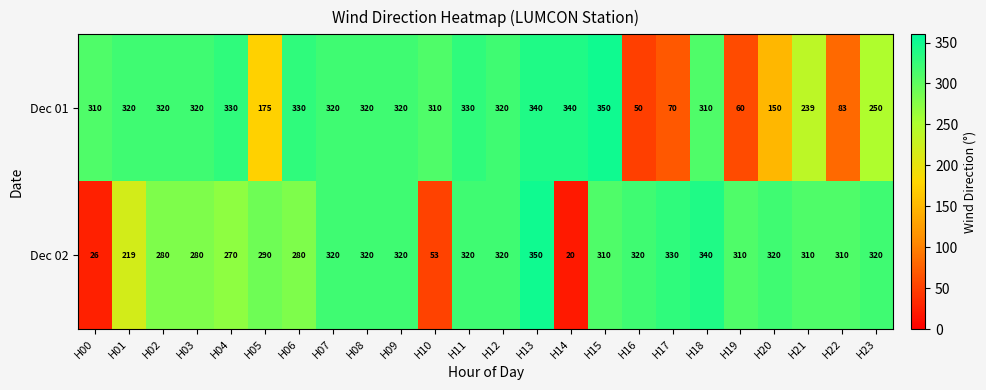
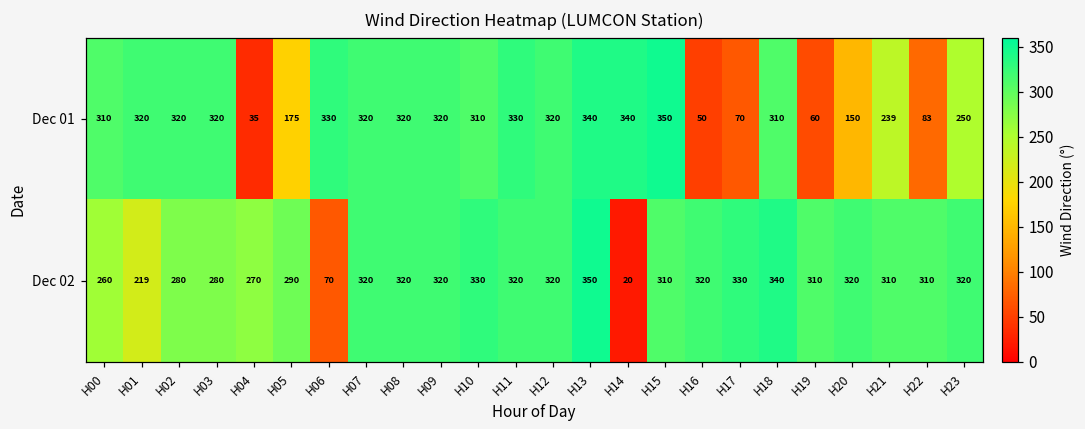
Dec 01, H04: 330 -> 35
Dec 02, H00: 26 -> 260
Dec 02, H06: 280 -> 70
Dec 02, H10: 53 -> 330
